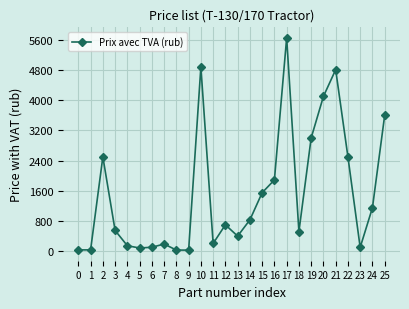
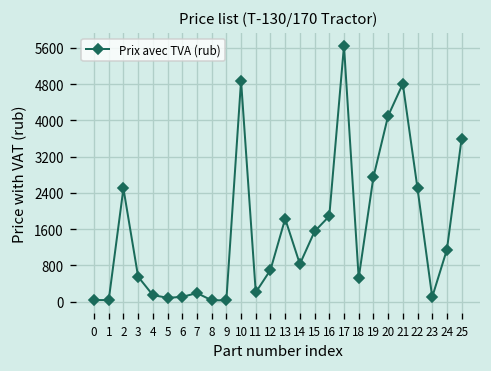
13: 400 -> 1800
19: 3000 -> 2700
